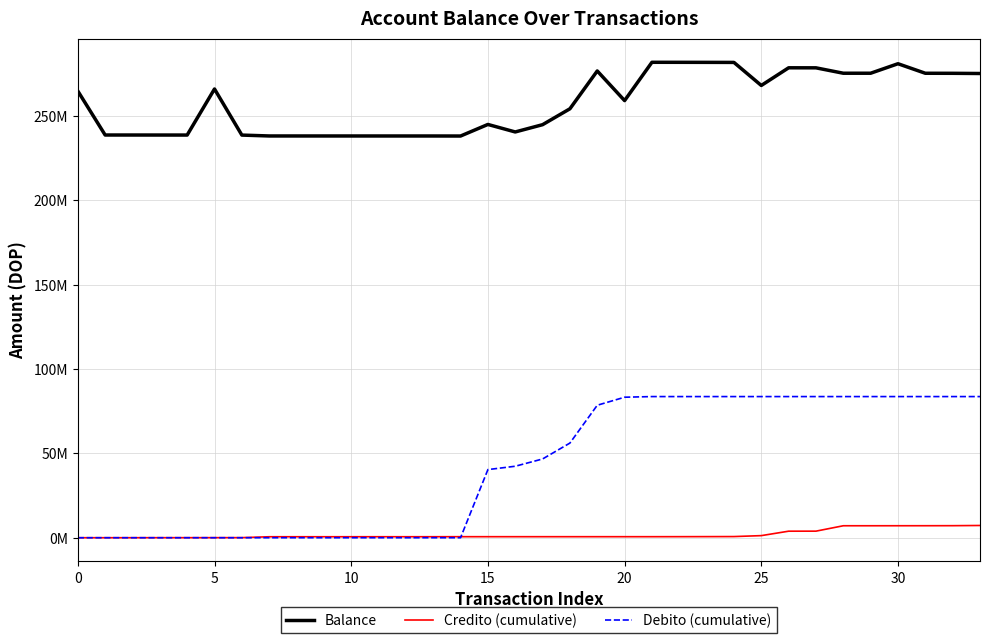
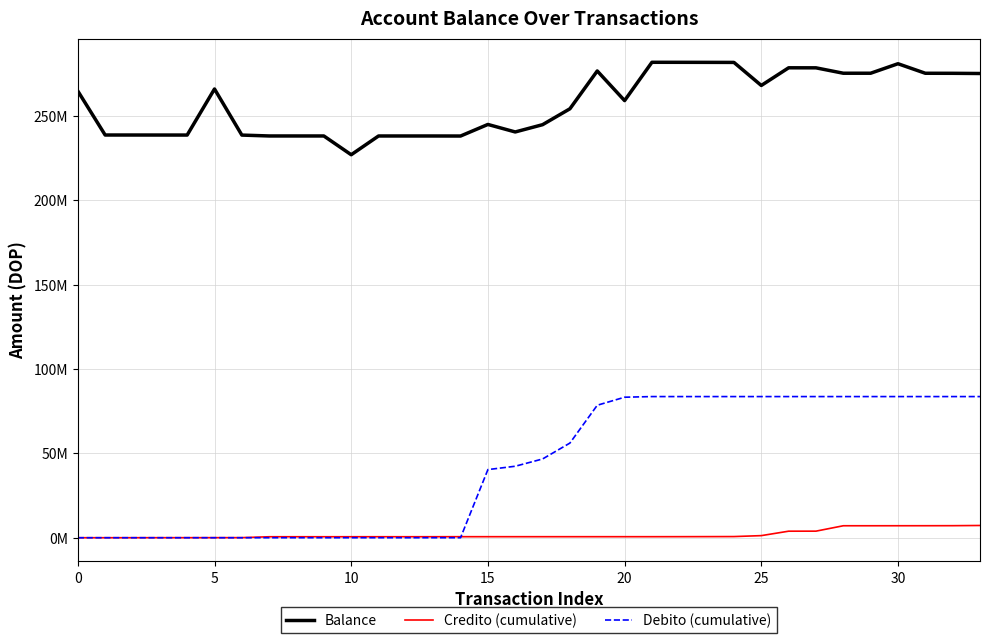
Balance, 10: 238000000 -> 227000000
